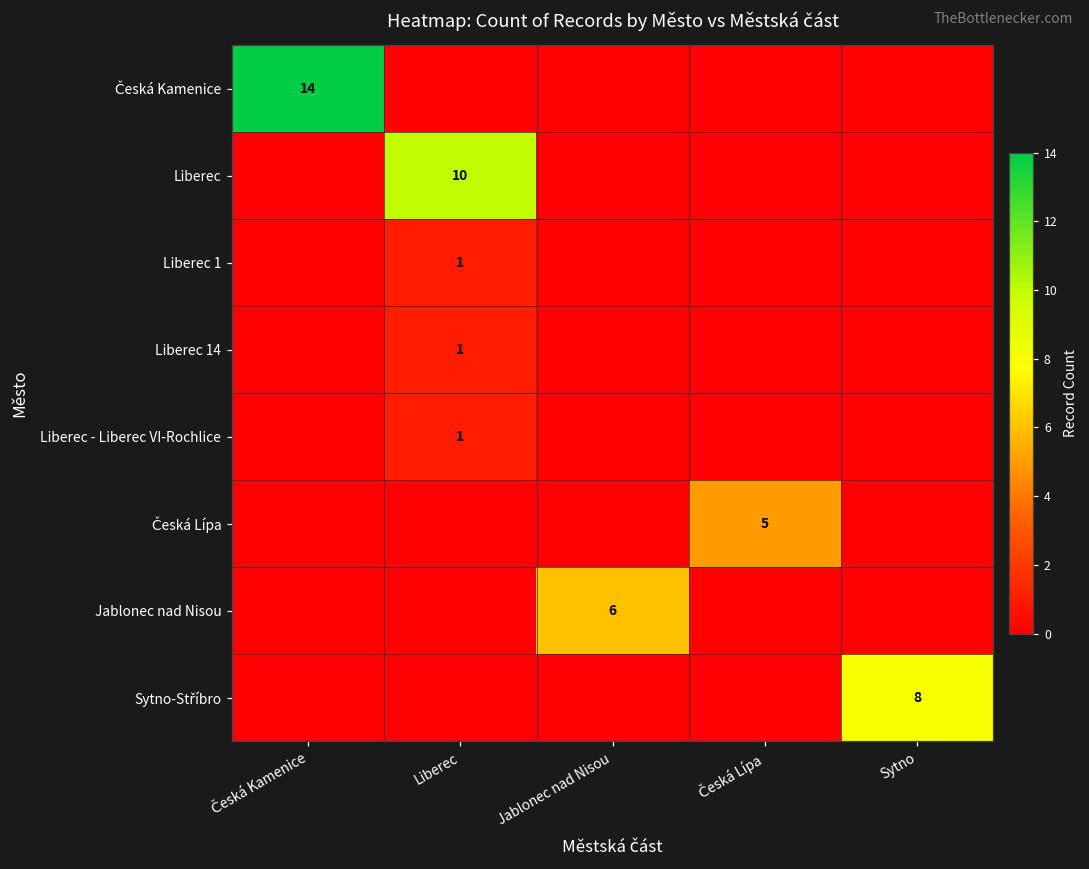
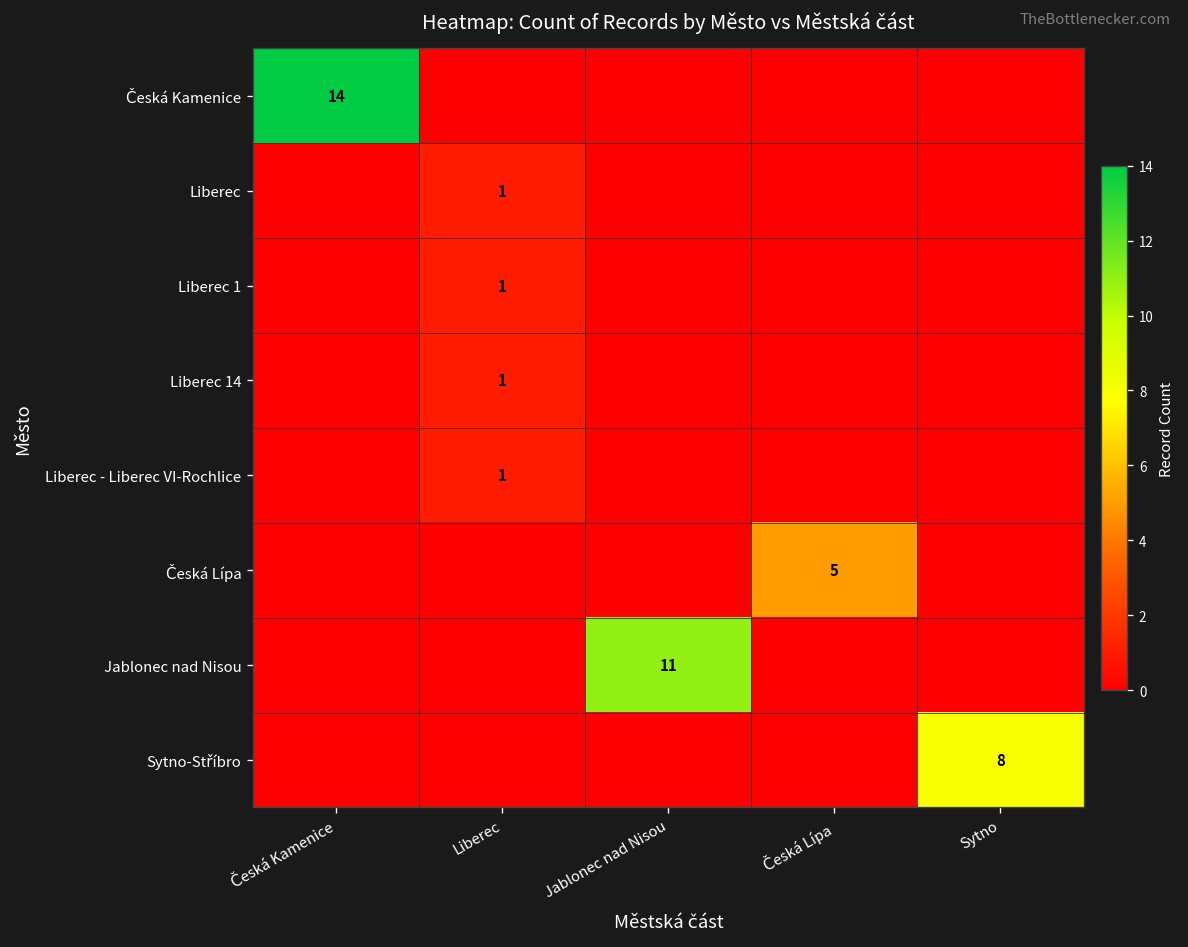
Liberec, Liberec: 10 -> 1
Jablonec nad Nisou, Jablonec nad Nisou: 6 -> 11
